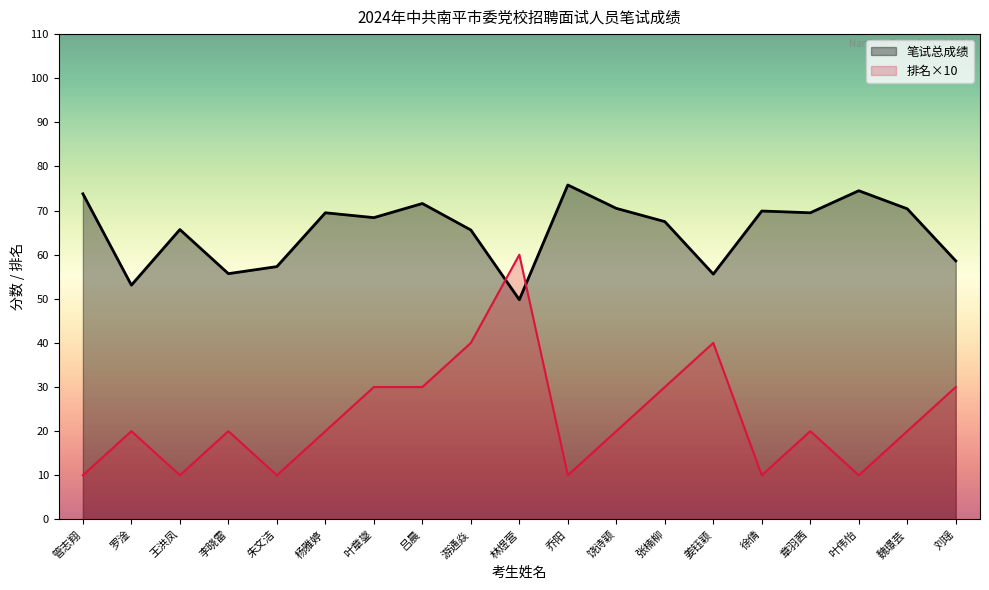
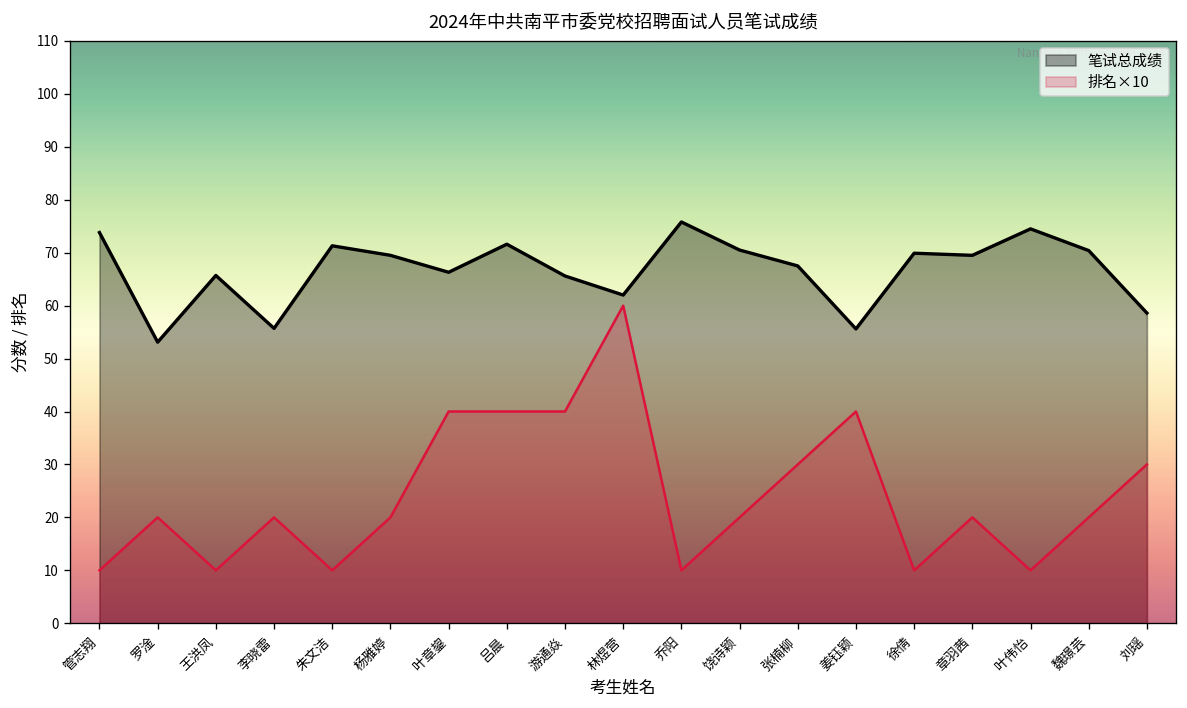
笔试总成绩, 朱文洁: 57 -> 71
笔试总成绩, 叶章鋆: 68 -> 66
排名×10, 叶章鋆: 30 -> 40
排名×10, 吕晨: 30 -> 40
笔试总成绩, 林煜营: 50 -> 62
